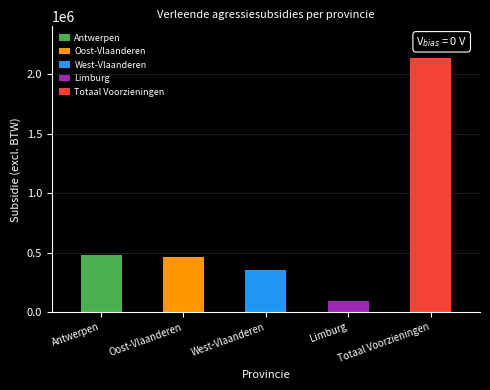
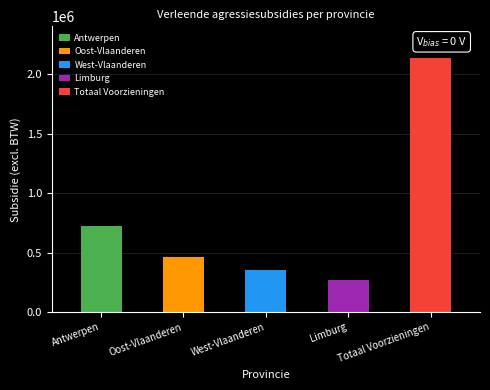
Antwerpen: 480000 -> 730000
Limburg: 90000 -> 270000
